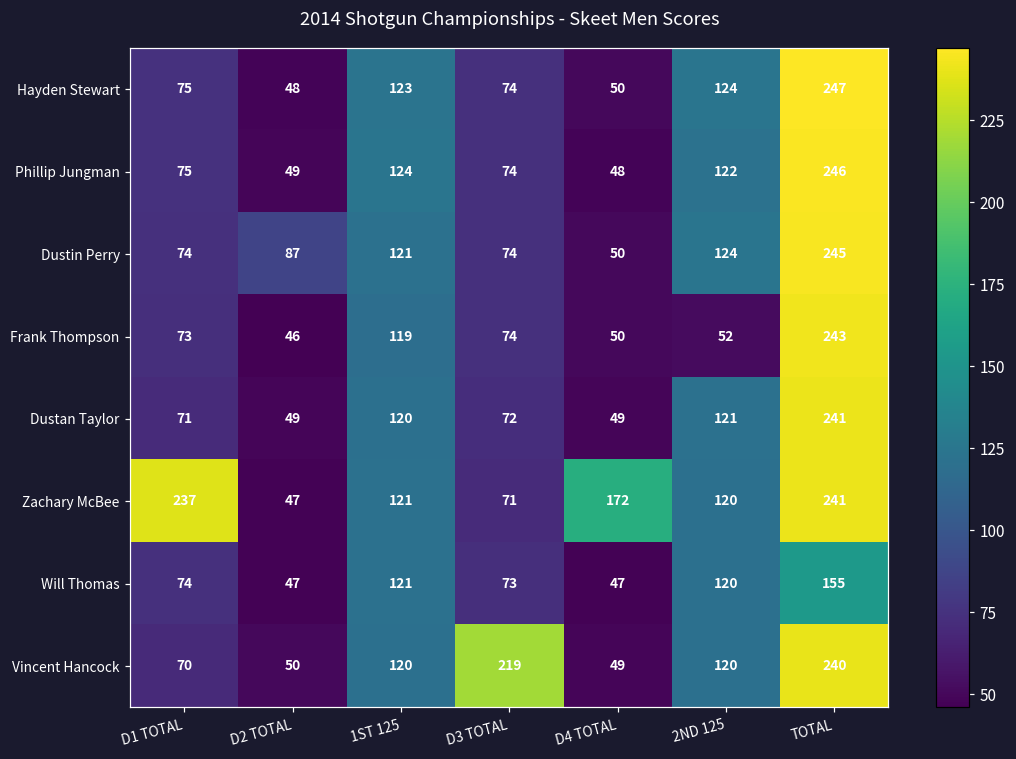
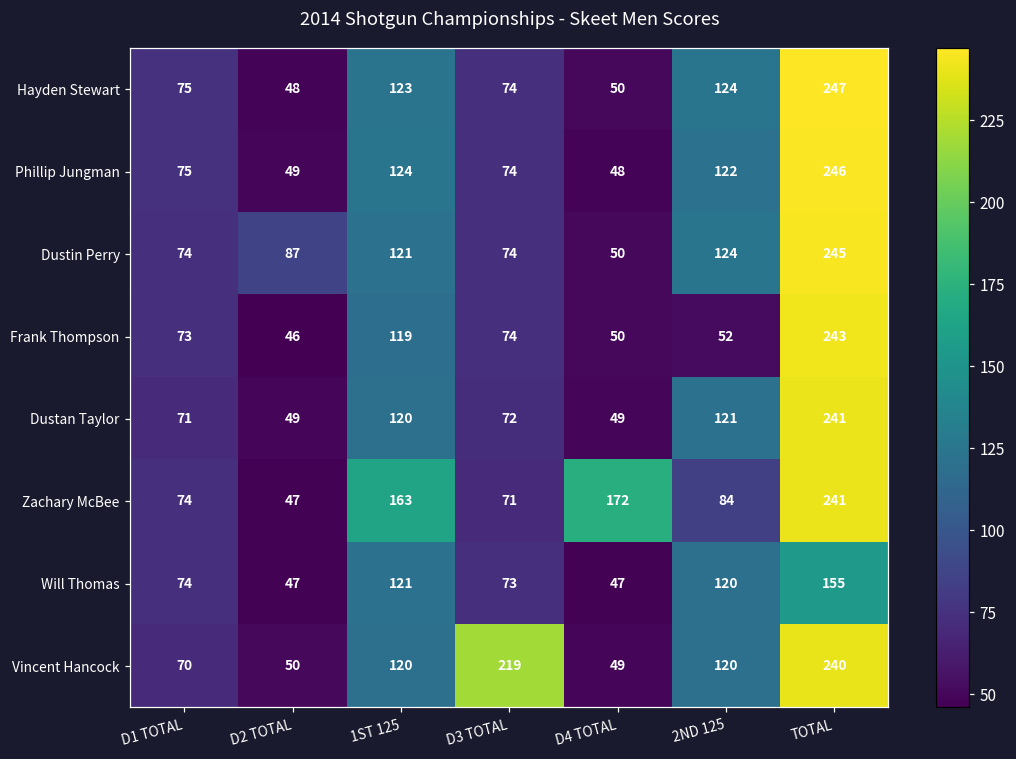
Zachary McBee, D1 TOTAL: 237 -> 74
Zachary McBee, 1ST 125: 121 -> 163
Zachary McBee, 2ND 125: 120 -> 84
